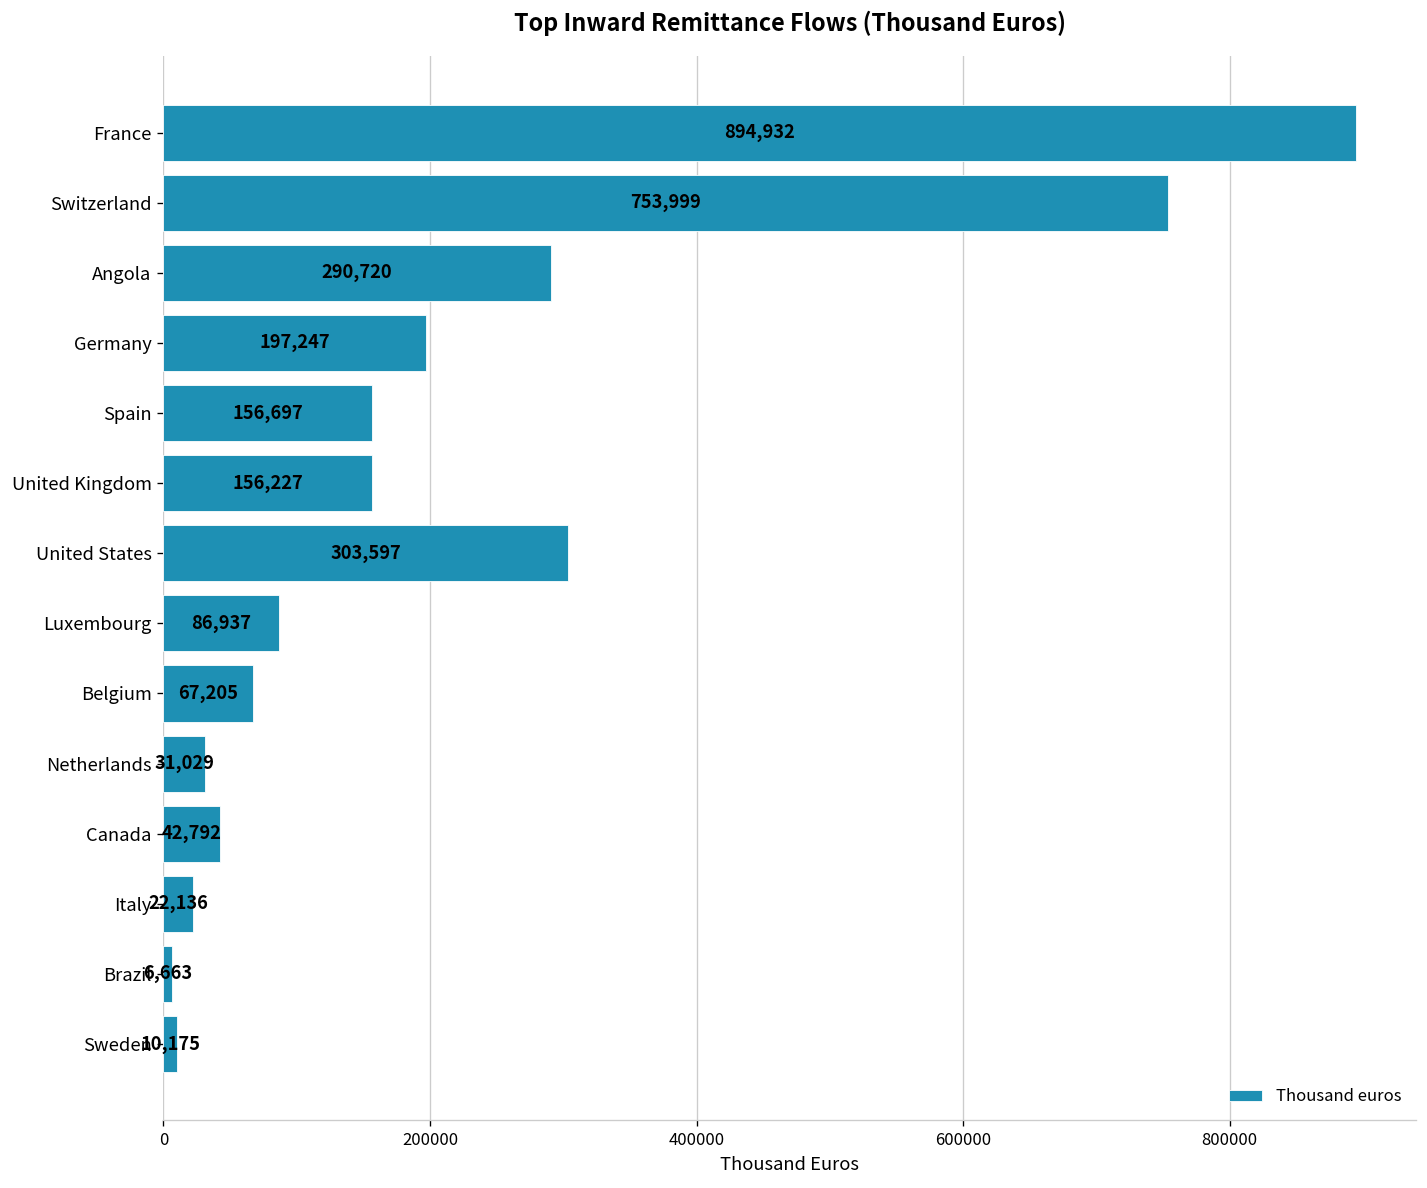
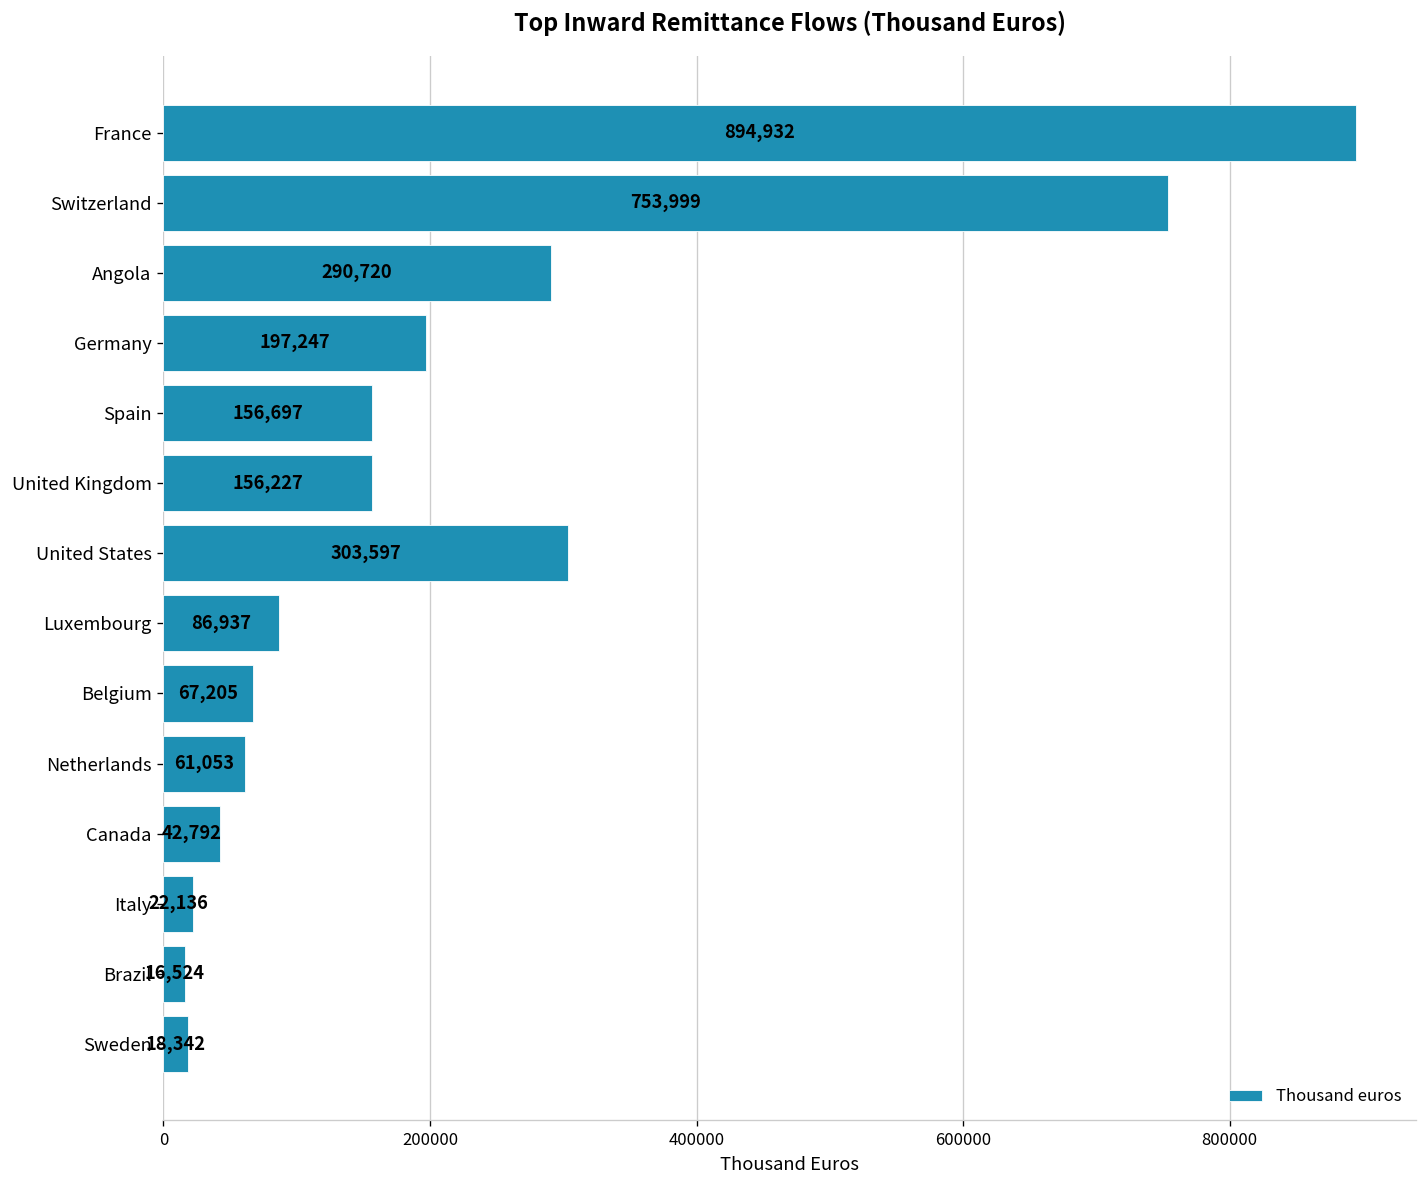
Netherlands: 31,029 -> 61,053
Brazil: 6,663 -> 16,524
Sweden: 10,175 -> 18,342
